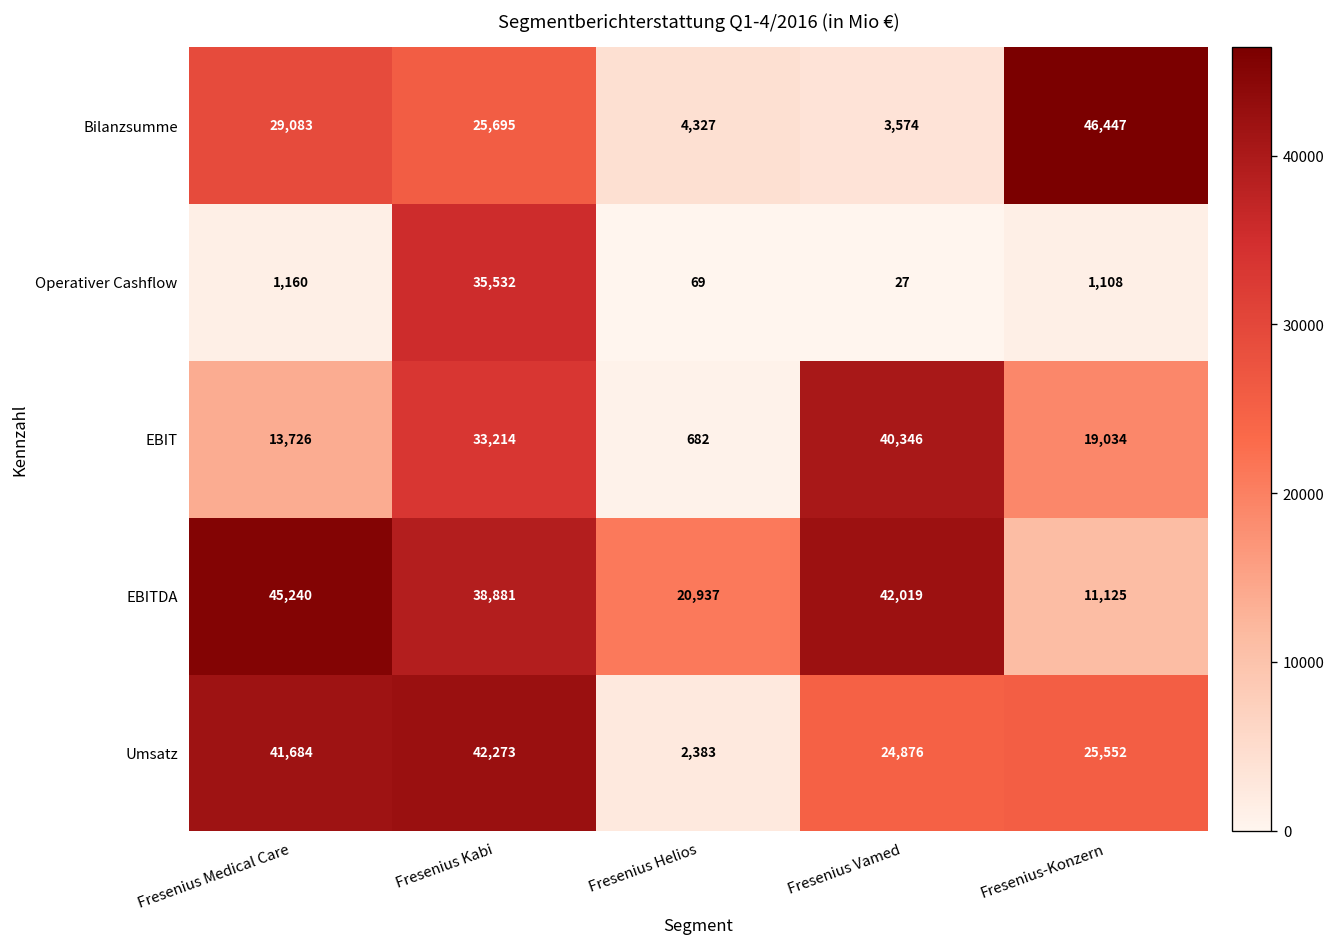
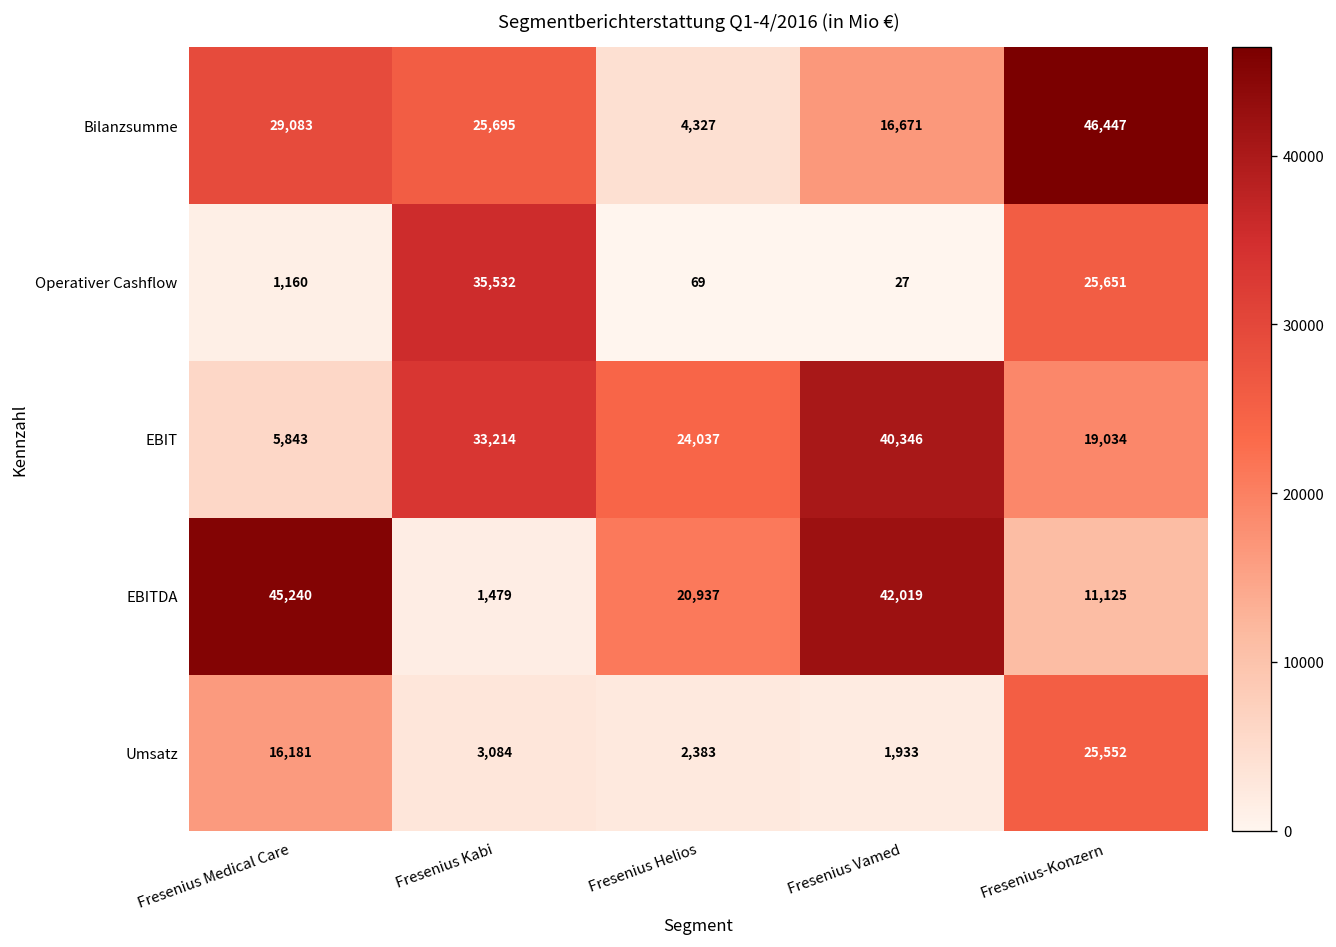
Bilanzsumme, Fresenius Vamed: 3,574 -> 16,671
Operativer Cashflow, Fresenius-Konzern: 1,108 -> 25,651
EBIT, Fresenius Medical Care: 13,726 -> 5,843
EBIT, Fresenius Helios: 682 -> 24,037
EBITDA, Fresenius Kabi: 38,881 -> 1,479
Umsatz, Fresenius Medical Care: 41,684 -> 16,181
Umsatz, Fresenius Kabi: 42,273 -> 3,084
Umsatz, Fresenius Vamed: 24,876 -> 1,933
